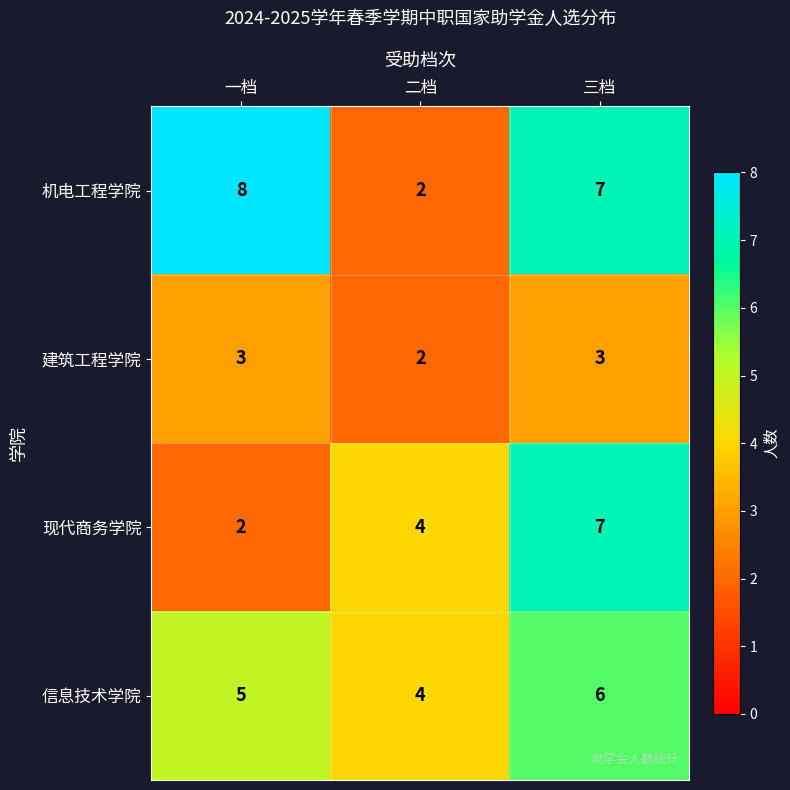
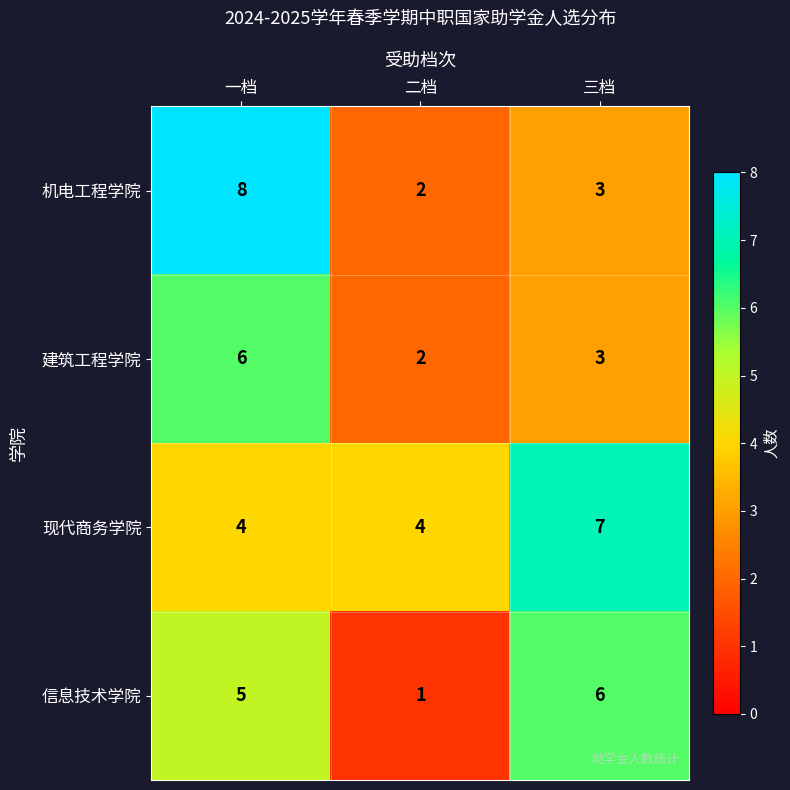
机电工程学院, 三档: 7 -> 3
建筑工程学院, 一档: 3 -> 6
现代商务学院, 一档: 2 -> 4
信息技术学院, 二档: 4 -> 1
